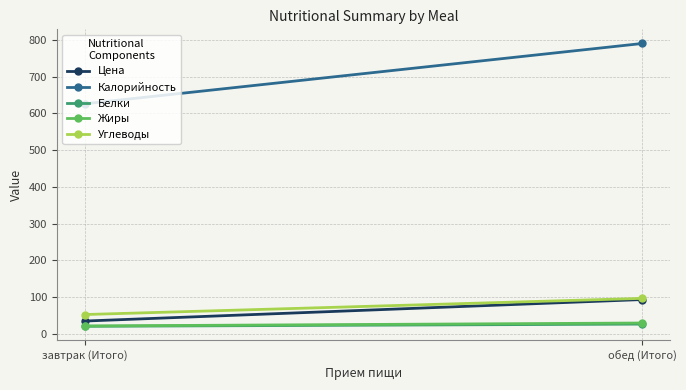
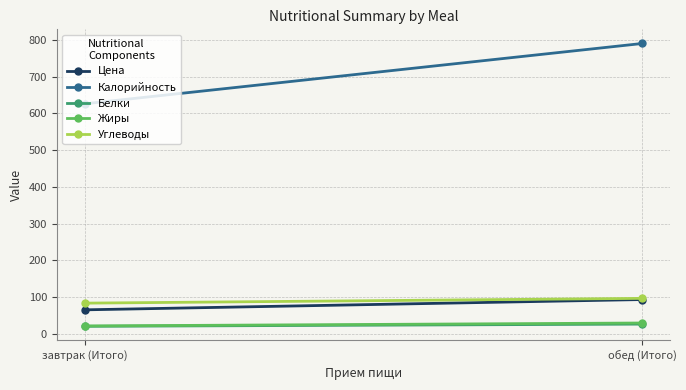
Цена, завтрак (Итого): 40 -> 70
Углеводы, завтрак (Итого): 50 -> 80
